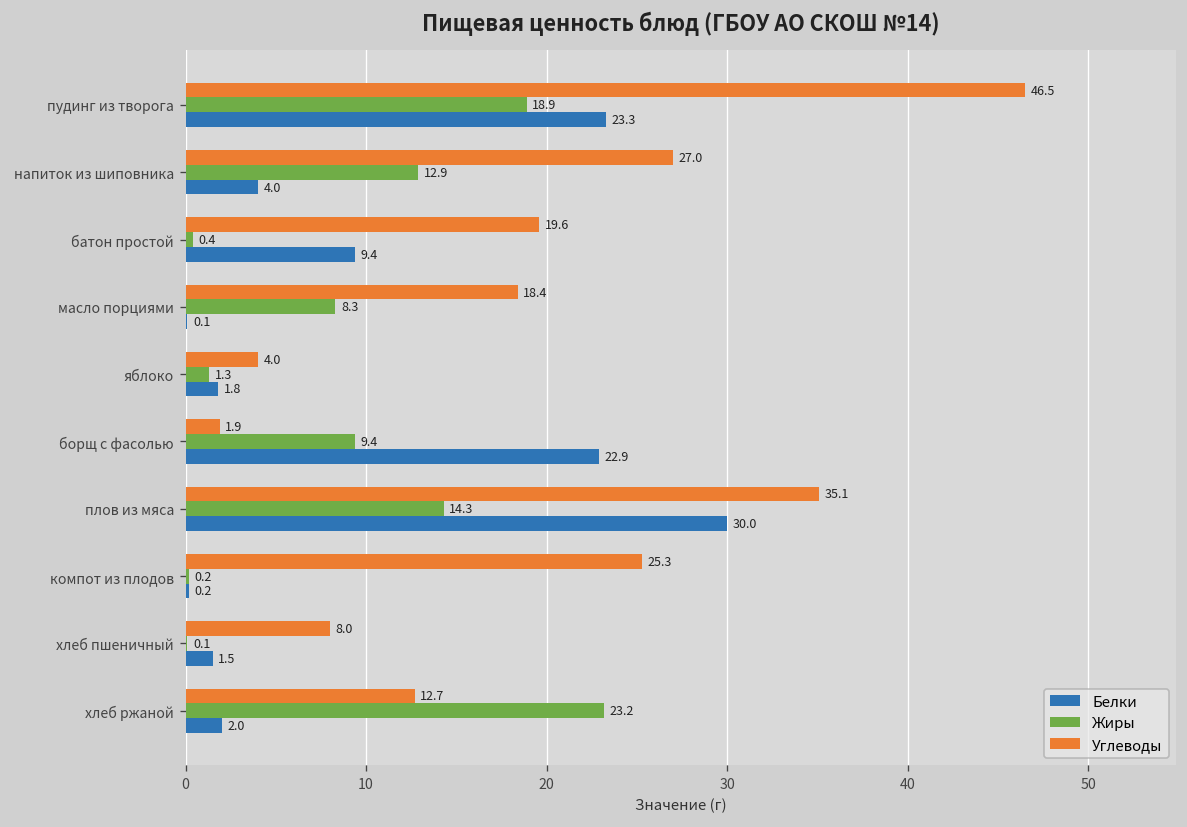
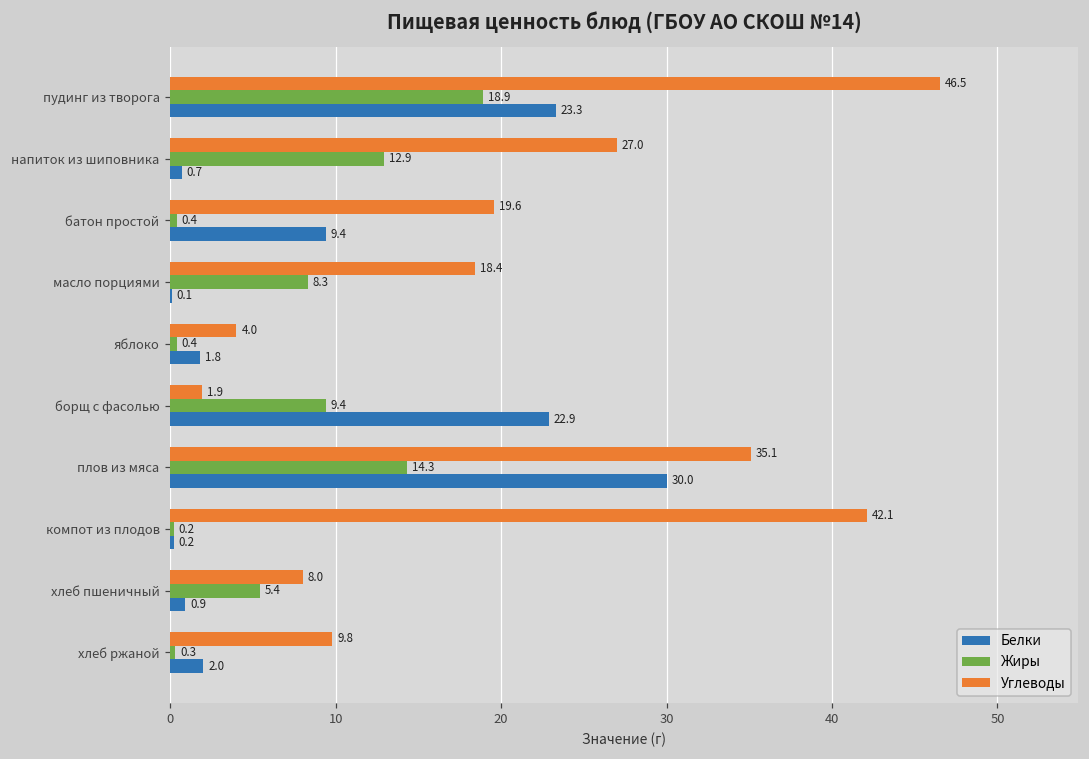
Белки, напиток из шиповника: 4.0 -> 0.7
Жиры, яблоко: 1.3 -> 0.4
Углеводы, компот из плодов: 25.3 -> 42.1
Жиры, хлеб пшеничный: 0.1 -> 5.4
Белки, хлеб пшеничный: 1.5 -> 0.9
Углеводы, хлеб ржаной: 12.7 -> 9.8
Жиры, хлеб ржаной: 23.2 -> 0.3
